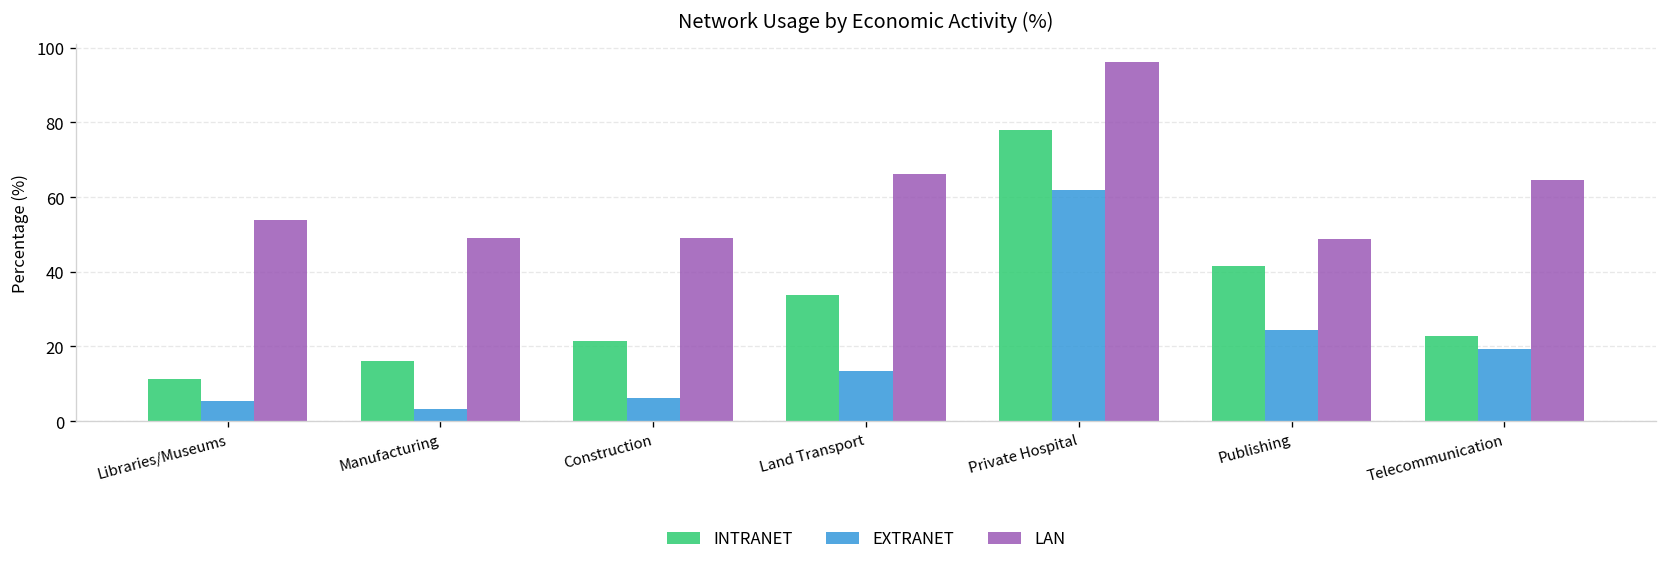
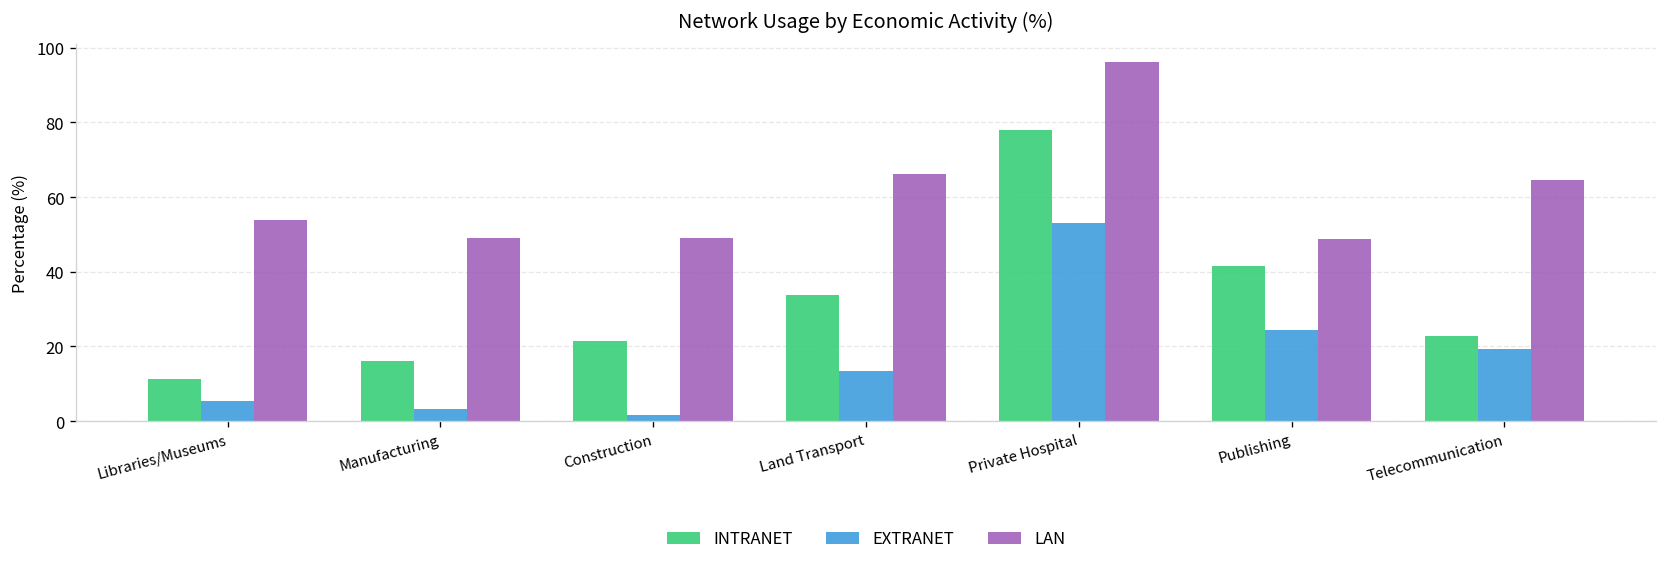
EXTRANET, Construction: 6 -> 2
EXTRANET, Private Hospital: 62 -> 53
